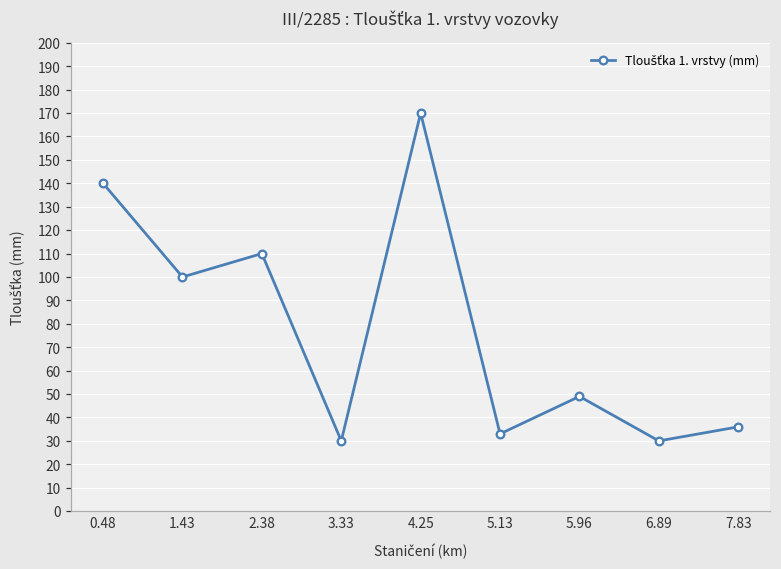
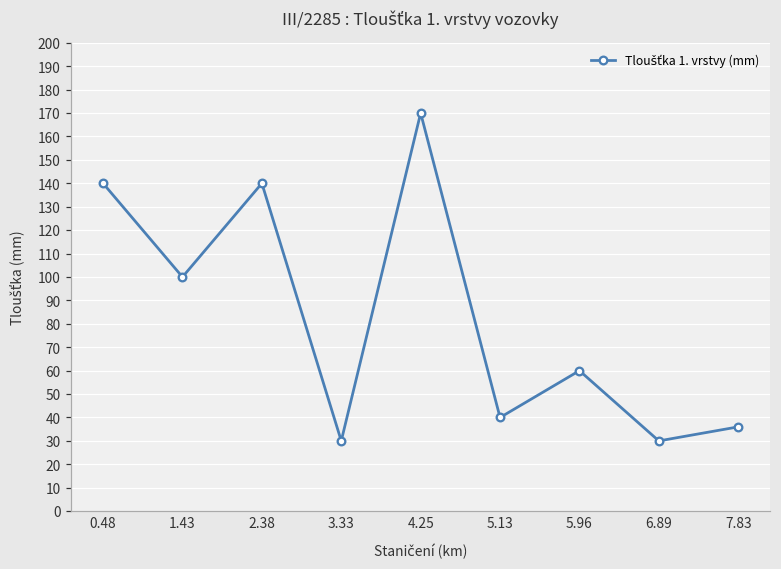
2.38: 110 -> 140
5.13: 33 -> 40
5.96: 49 -> 60
